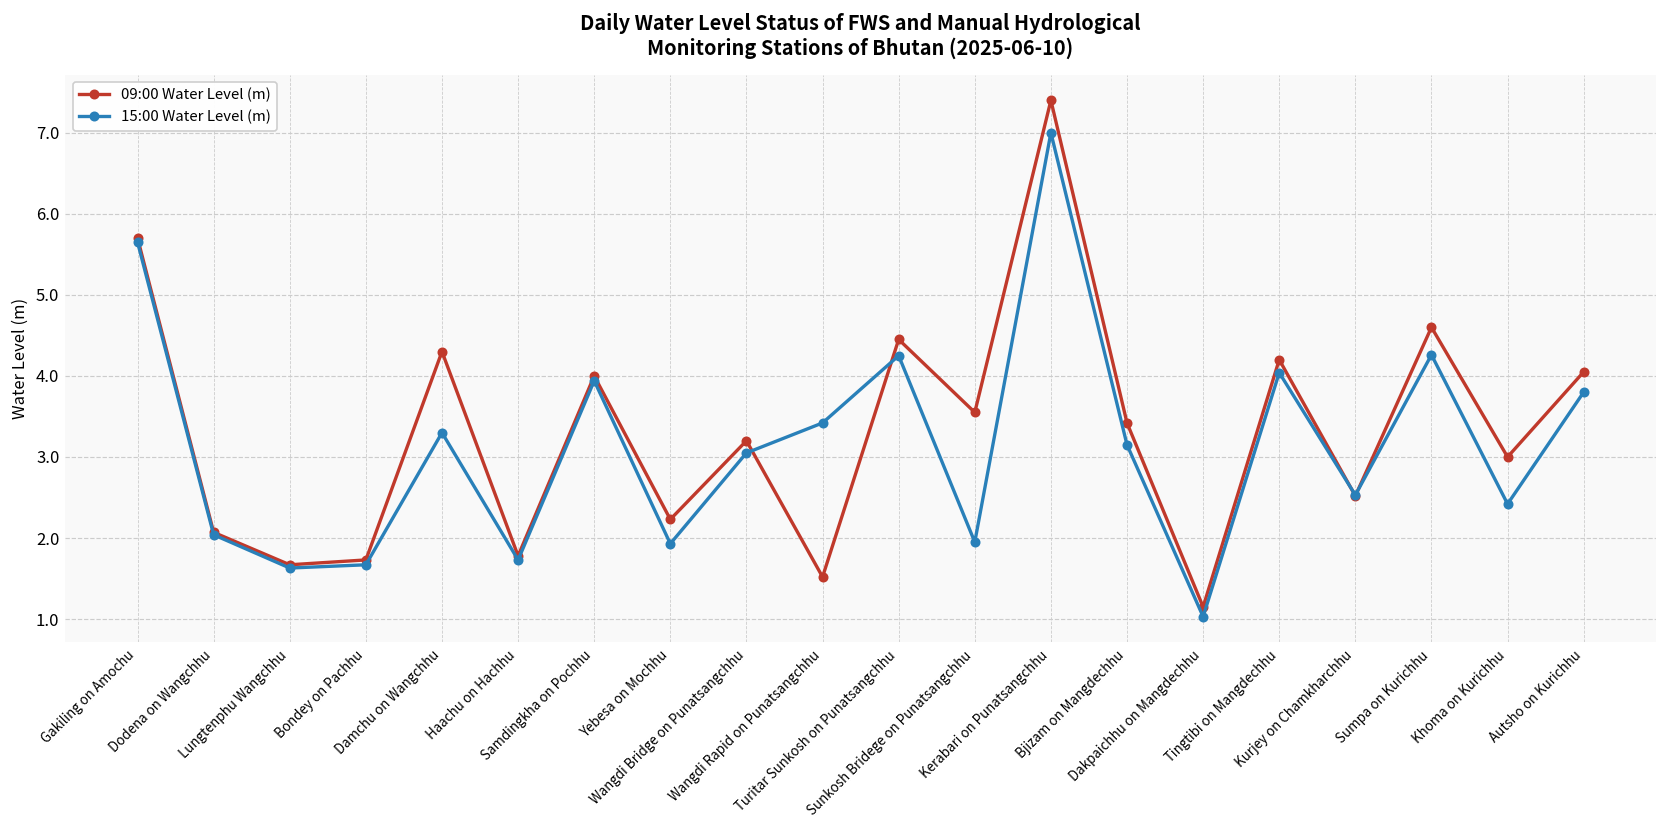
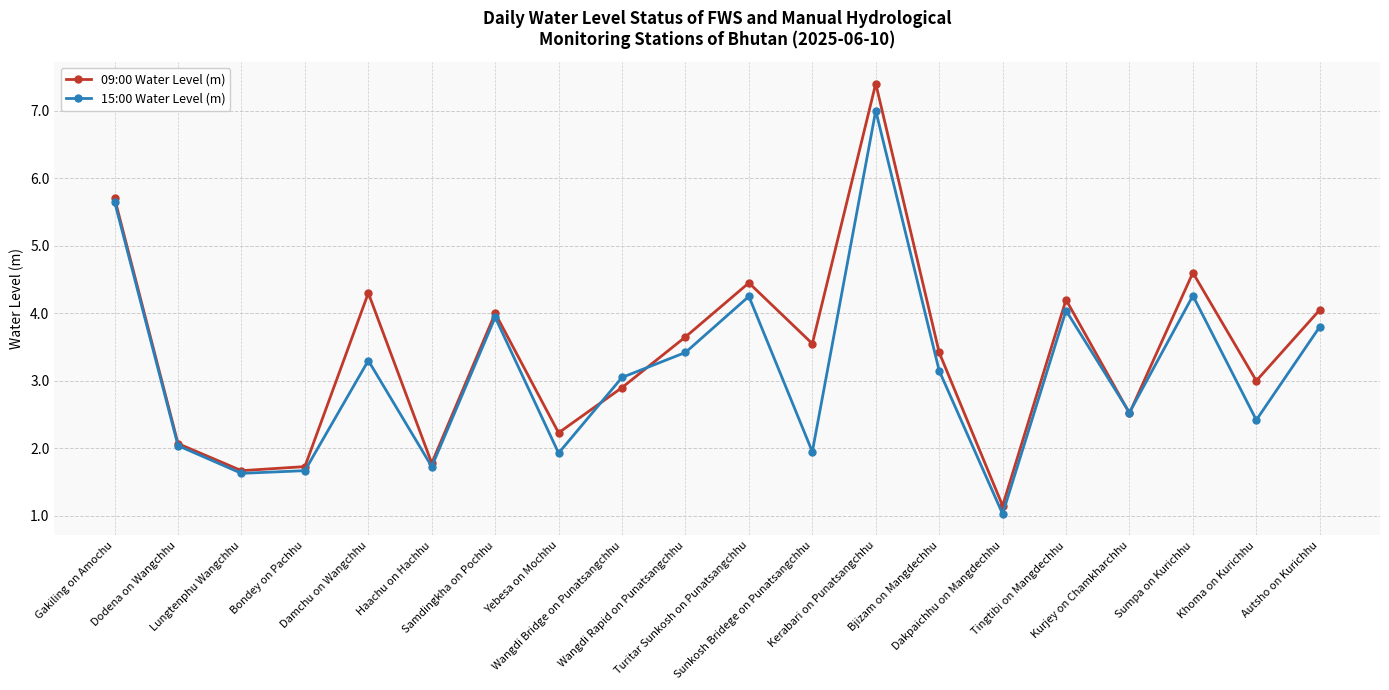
09:00 Water Level (m), Wangdi Bridge on Punatsangchhu: 3.2 -> 2.9
09:00 Water Level (m), Wangdi Rapid on Punatsangchhu: 1.5 -> 3.7
